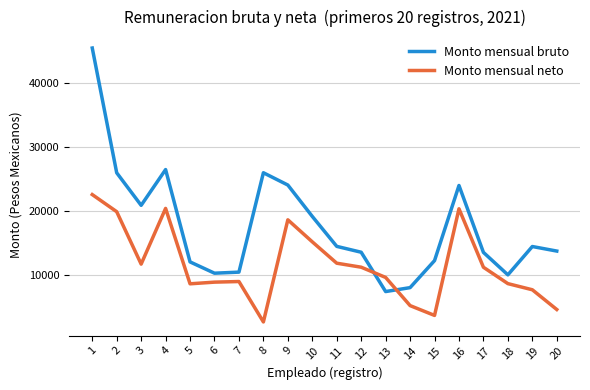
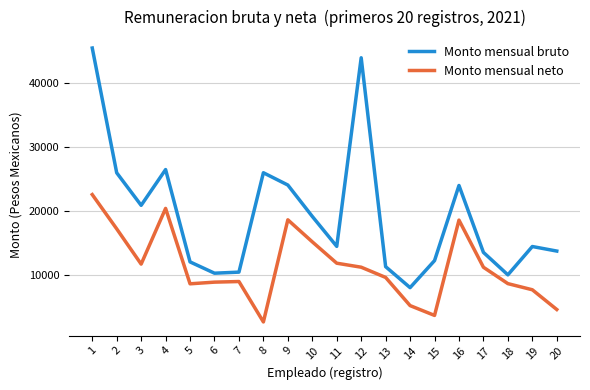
Monto mensual neto, 2: 20000 -> 17000
Monto mensual bruto, 12: 14000 -> 44000
Monto mensual bruto, 13: 7000 -> 11000
Monto mensual neto, 16: 20000 -> 19000
